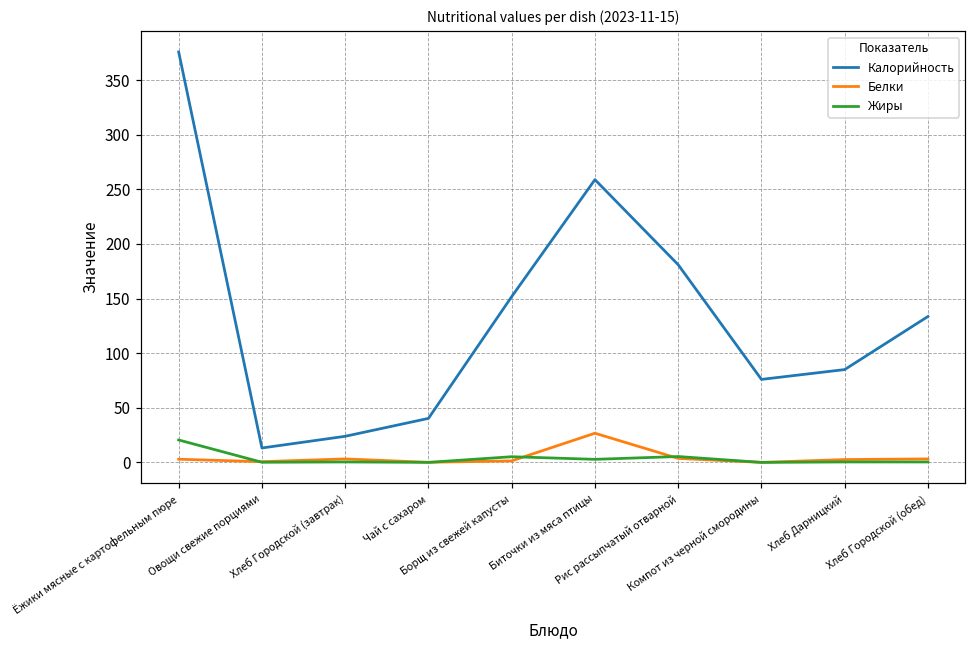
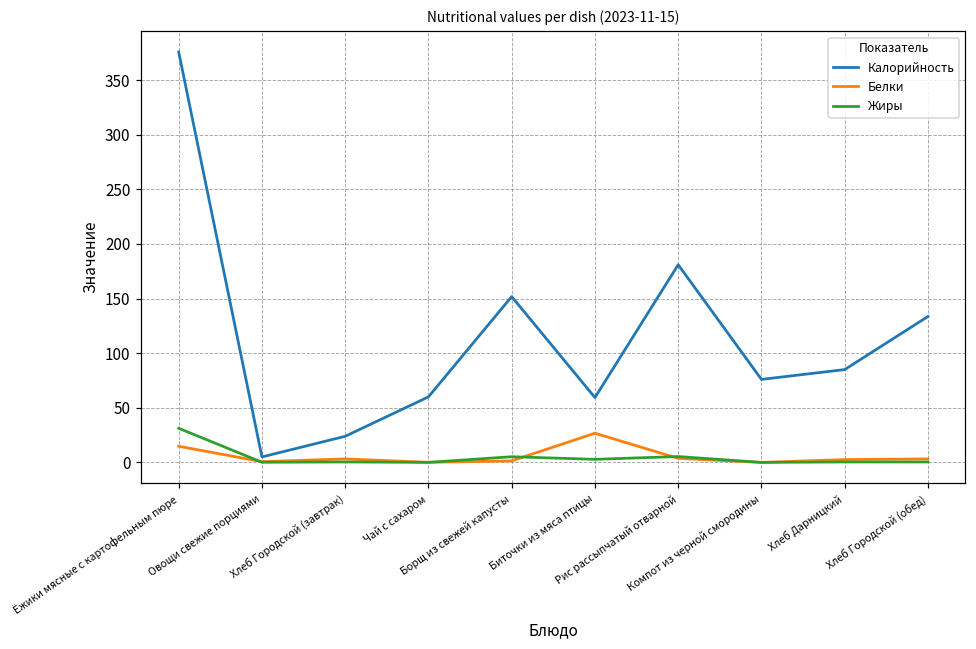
Белки, Ёжики мясные с картофельным пюре: 0 -> 10
Жиры, Ёжики мясные с картофельным пюре: 20 -> 30
Калорийность, Овощи свежие порциями: 13 -> 5
Калорийность, Чай с сахаром: 40 -> 60
Калорийность, Биточки из мяса птицы: 260 -> 60
